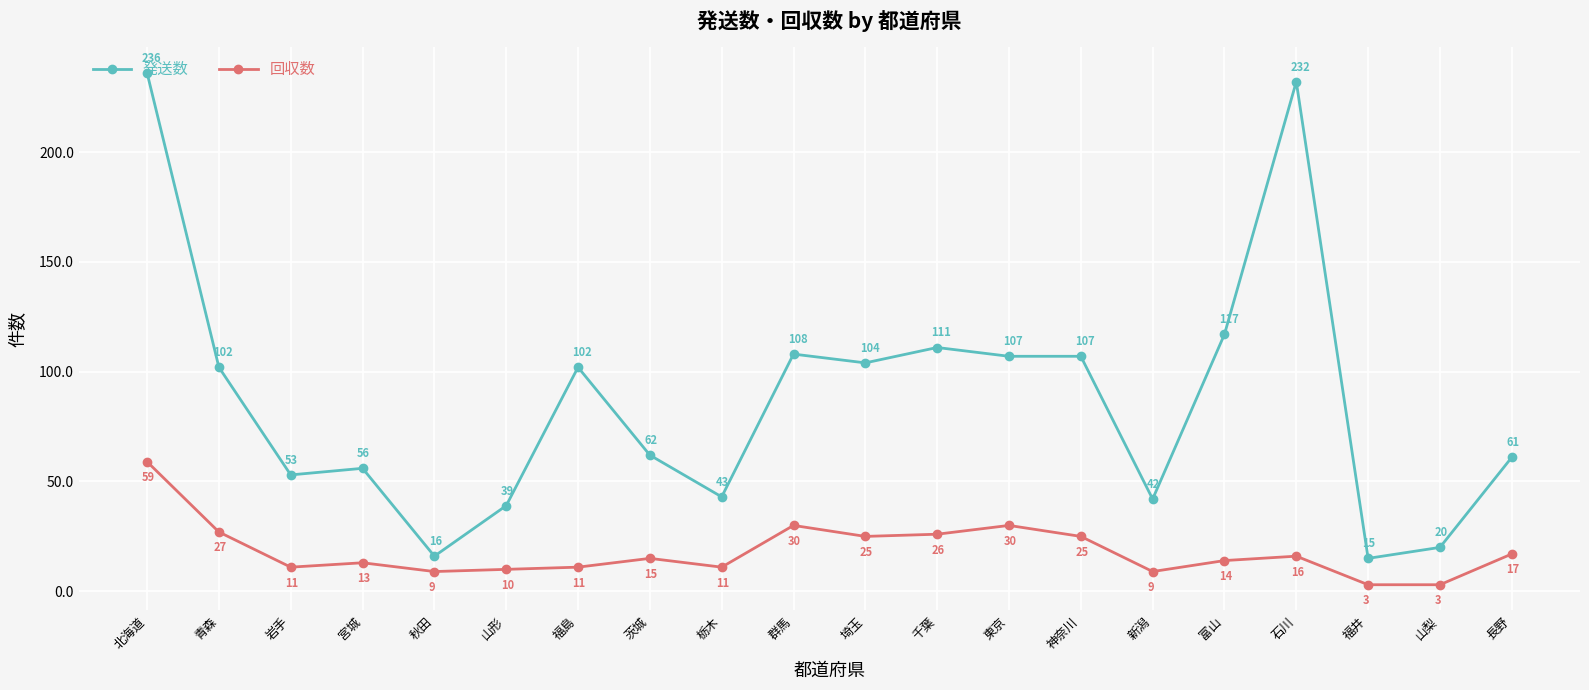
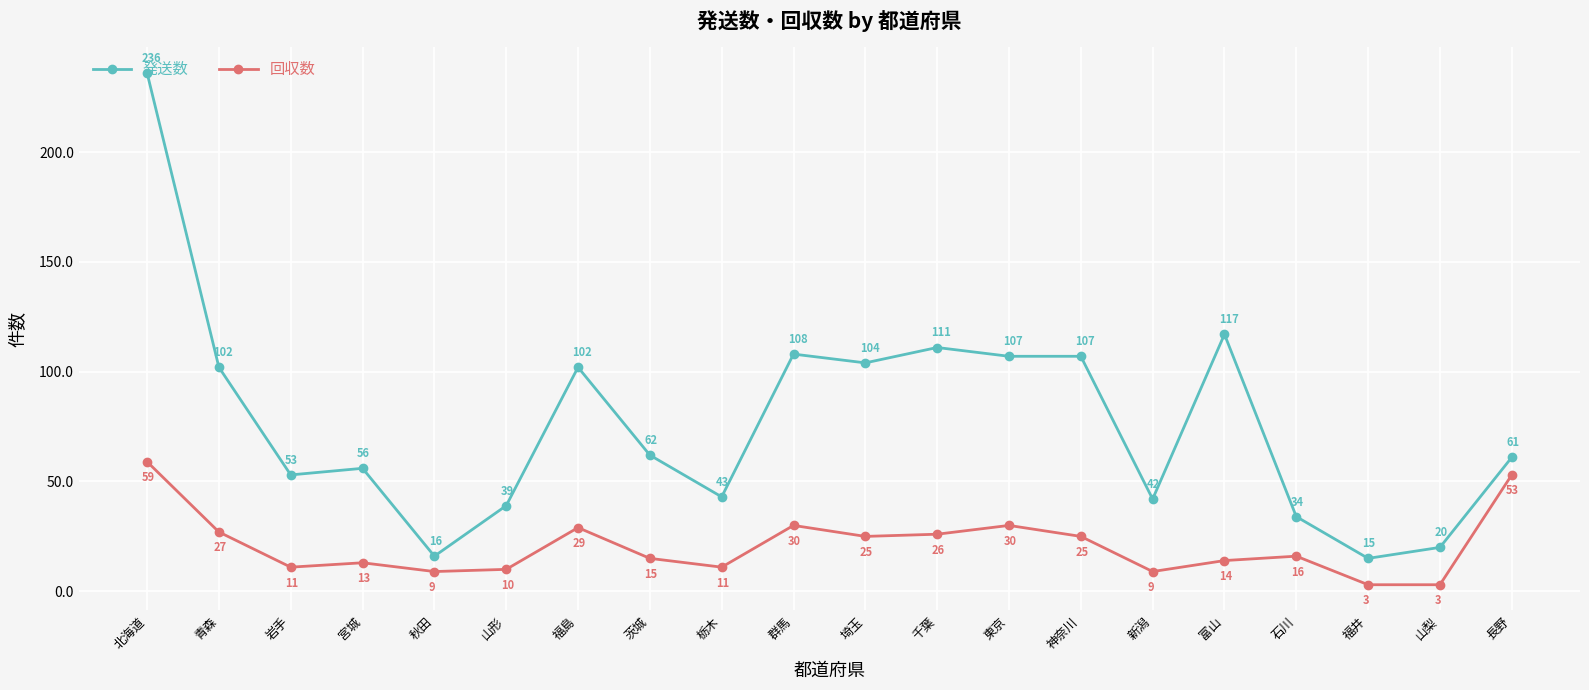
回収数, 福島: 11 -> 29
発送数, 石川: 232 -> 34
回収数, 長野: 17 -> 53
